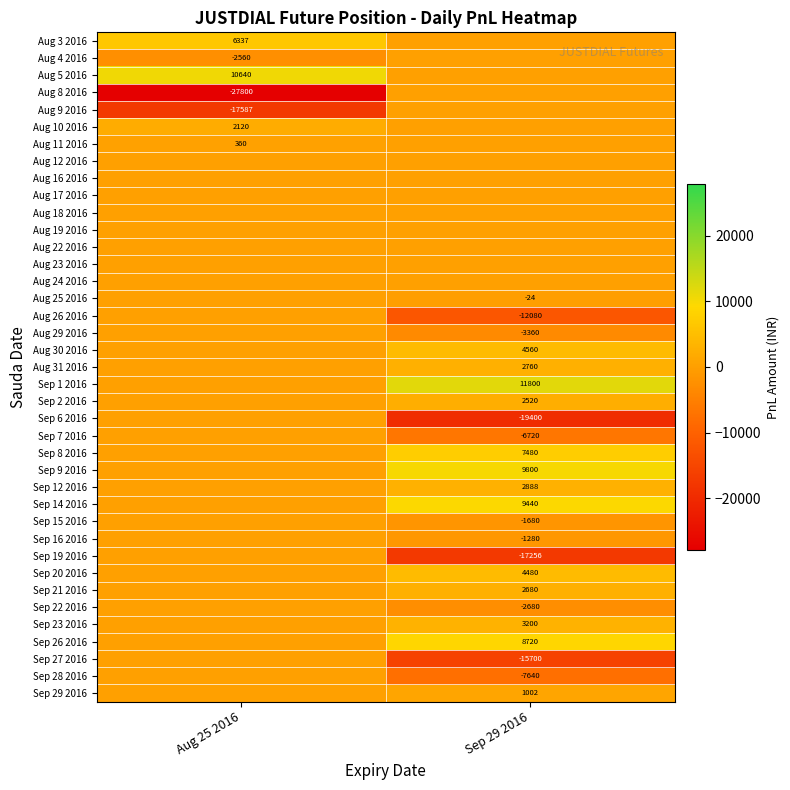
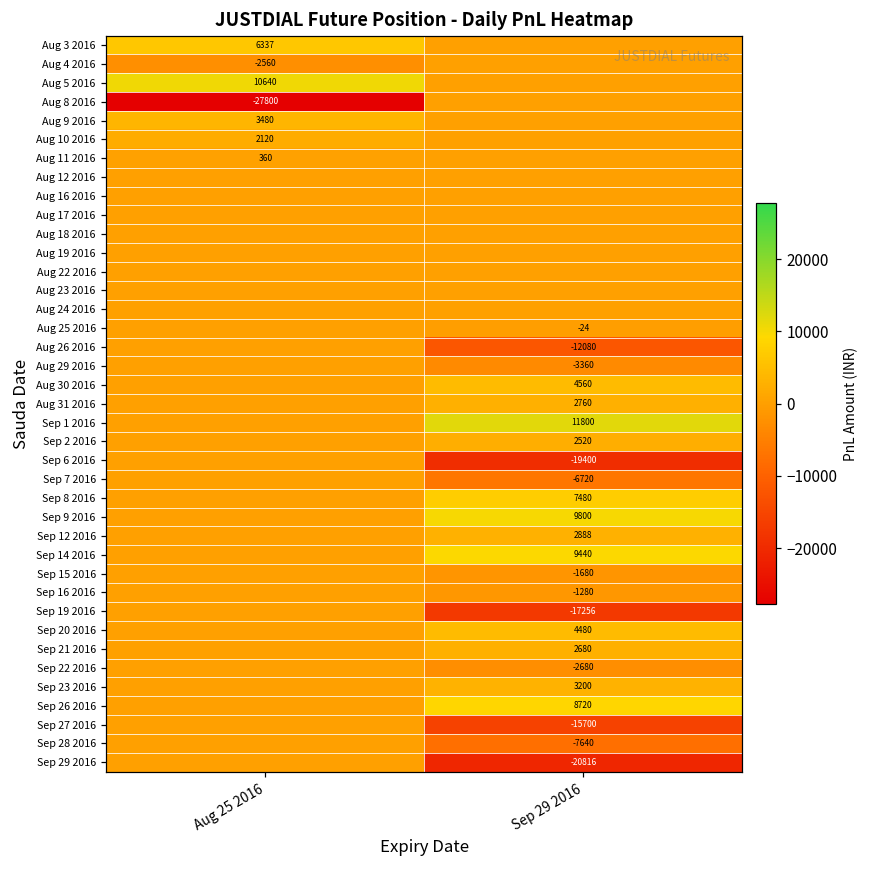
Aug 9 2016, Aug 25 2016: -17587 -> 3480
Sep 29 2016, Sep 29 2016: 1002 -> -20816
